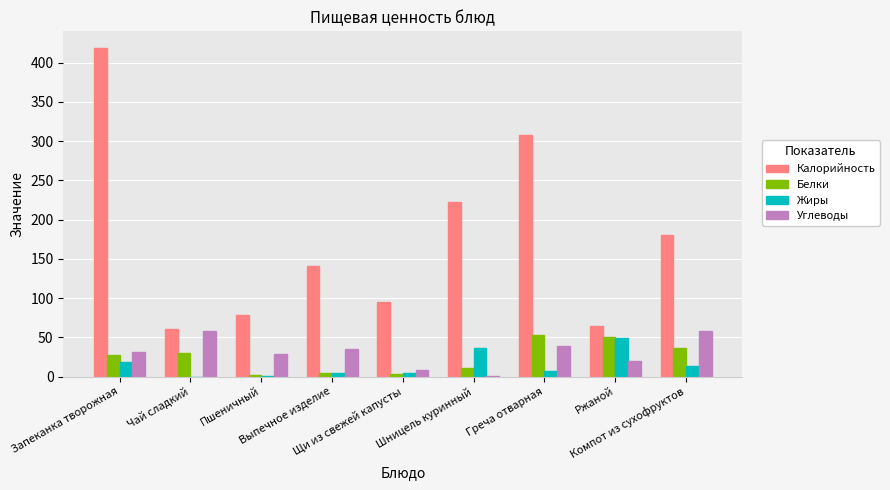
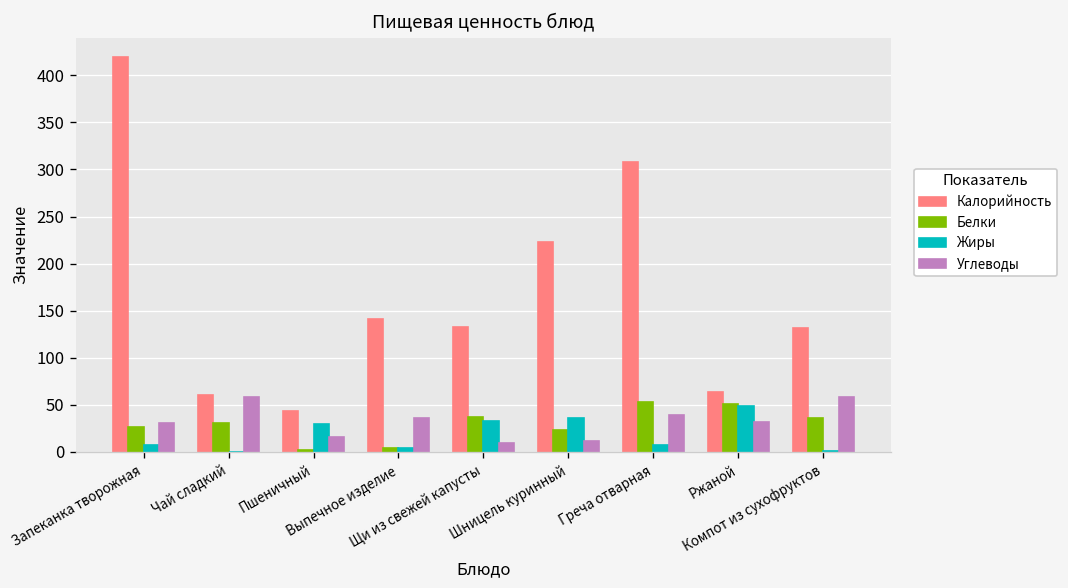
Жиры, Запеканка творожная: 20 -> 10
Калорийность, Пшеничный: 80 -> 40
Жиры, Пшеничный: 0 -> 30
Углеводы, Пшеничный: 30 -> 20
Калорийность, Щи из свежей капусты: 100 -> 130
Белки, Щи из свежей капусты: 0 -> 40
Жиры, Щи из свежей капусты: 10 -> 30
Белки, Шницель куринный: 10 -> 20
Углеводы, Шницель куринный: 0 -> 10
Углеводы, Ржаной: 20 -> 30
Калорийность, Компот из сухофруктов: 180 -> 130
Жиры, Компот из сухофруктов: 10 -> 0
